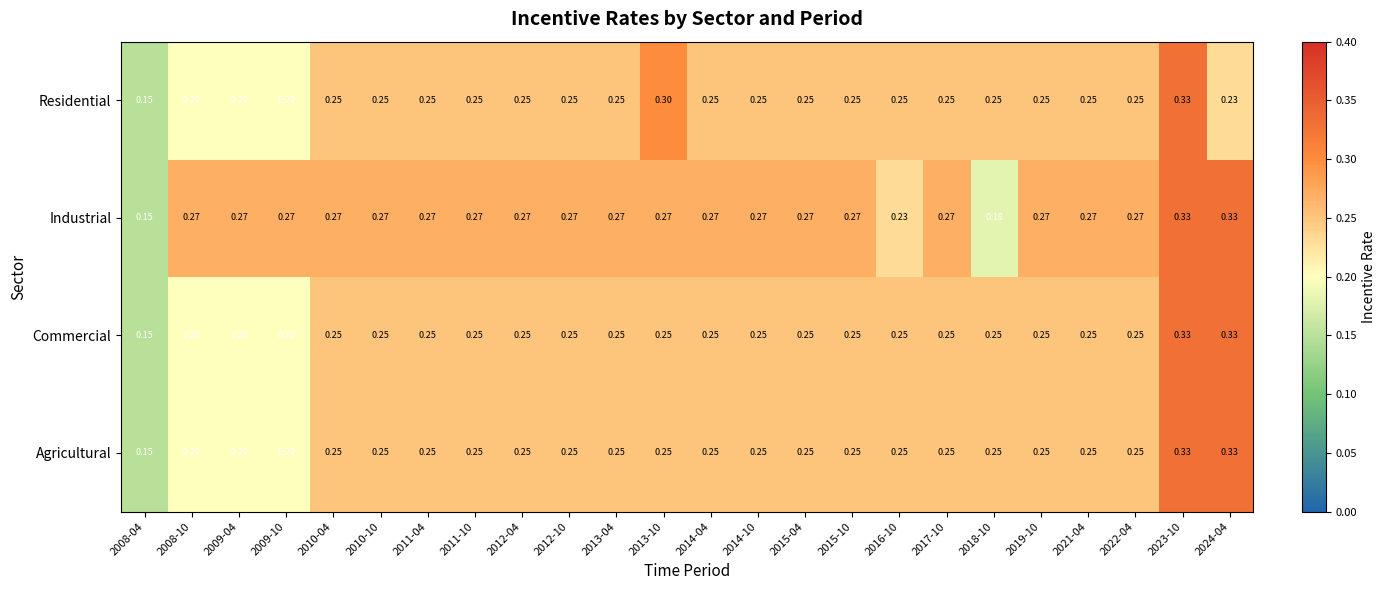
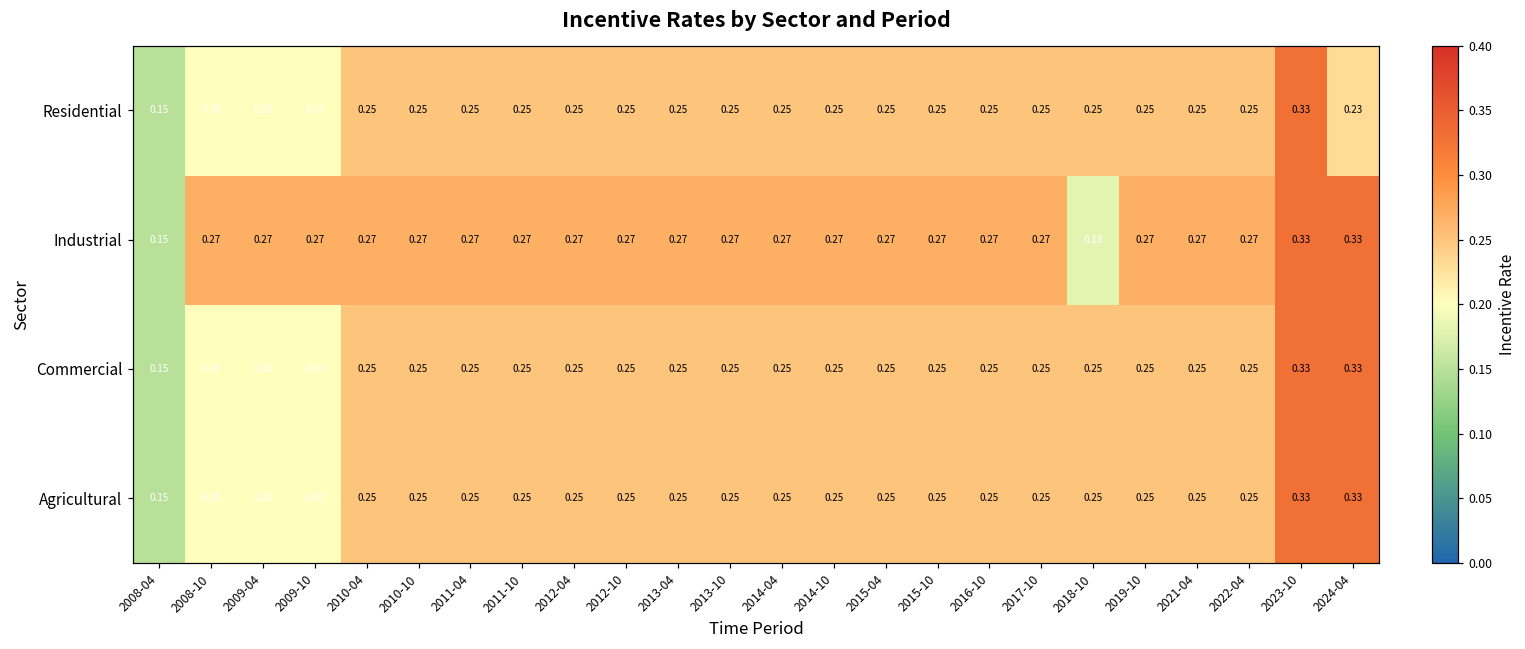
Residential, 2013-10: 0.30 -> 0.25
Industrial, 2016-10: 0.23 -> 0.27
